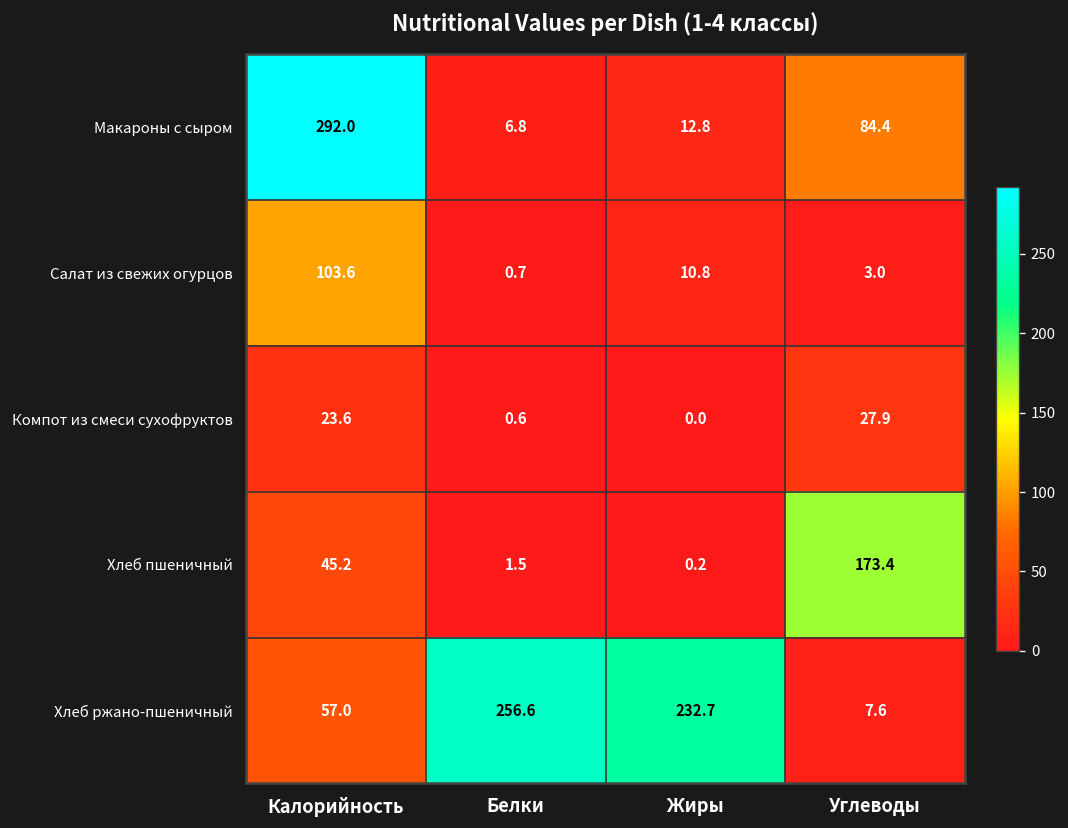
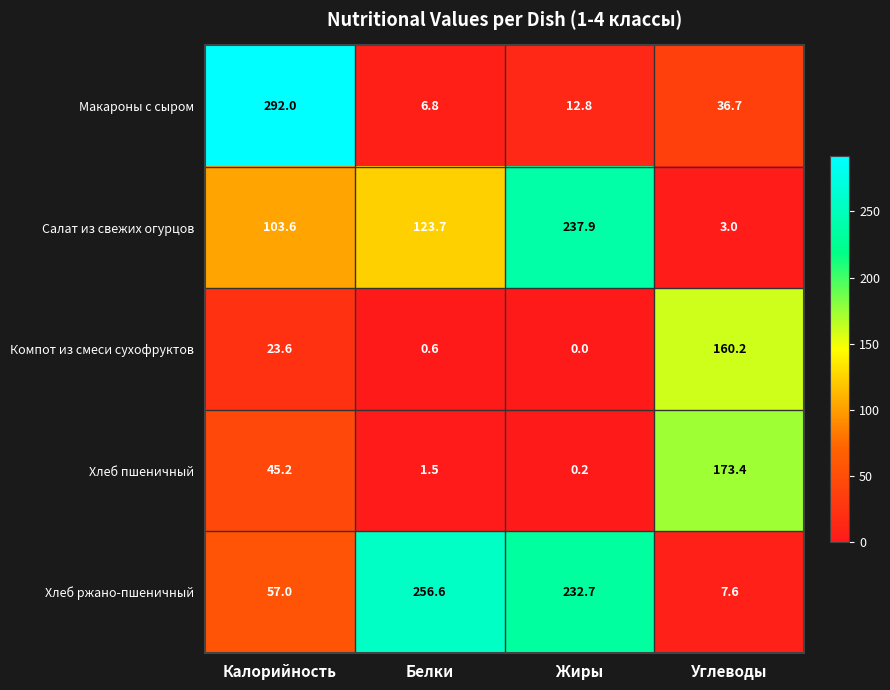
Макароны с сыром, Углеводы: 84.4 -> 36.7
Салат из свежих огурцов, Белки: 0.7 -> 123.7
Салат из свежих огурцов, Жиры: 10.8 -> 237.9
Компот из смеси сухофруктов, Углеводы: 27.9 -> 160.2
